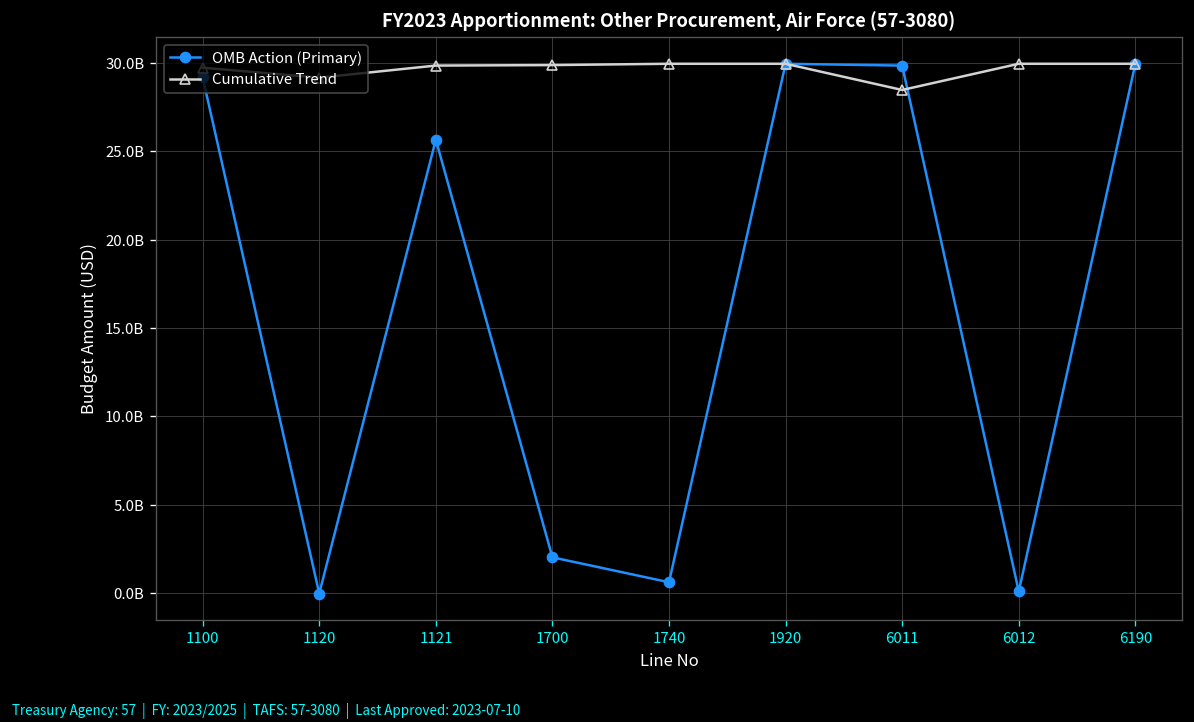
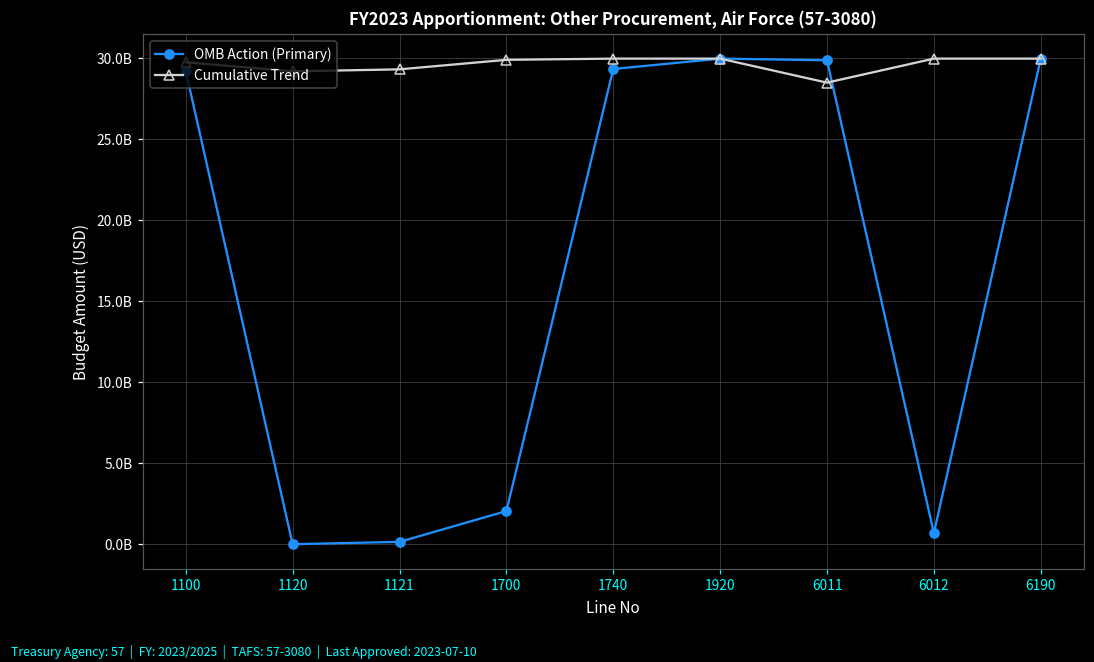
OMB Action (Primary), 1121: 25700000000 -> 100000000
Cumulative Trend, 1121: 29900000000 -> 29300000000
OMB Action (Primary), 1740: 600000000 -> 29300000000
OMB Action (Primary), 6012: 100000000 -> 700000000
